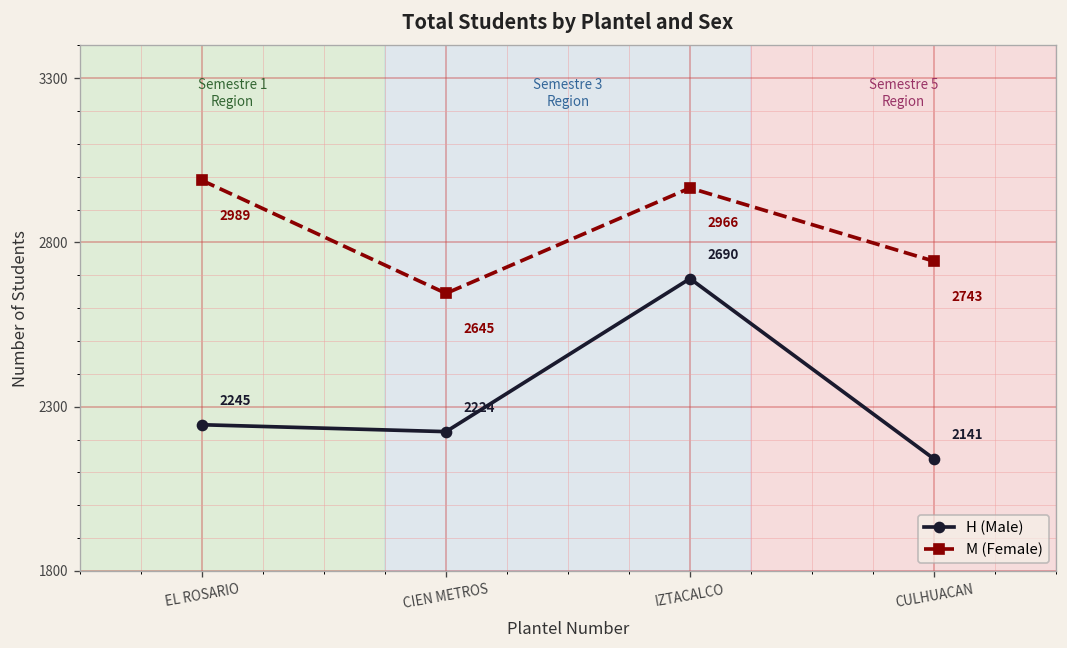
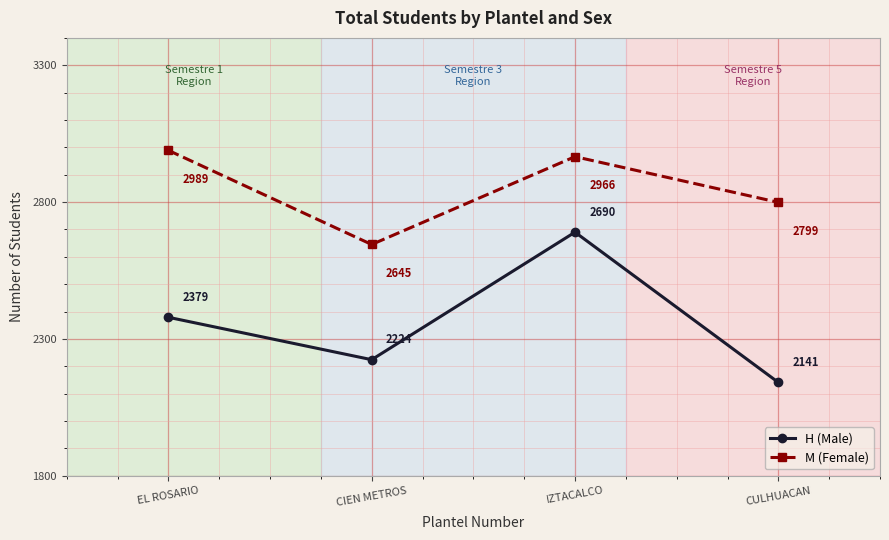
H (Male), EL ROSARIO: 2245 -> 2379
M (Female), CULHUACAN: 2743 -> 2799
